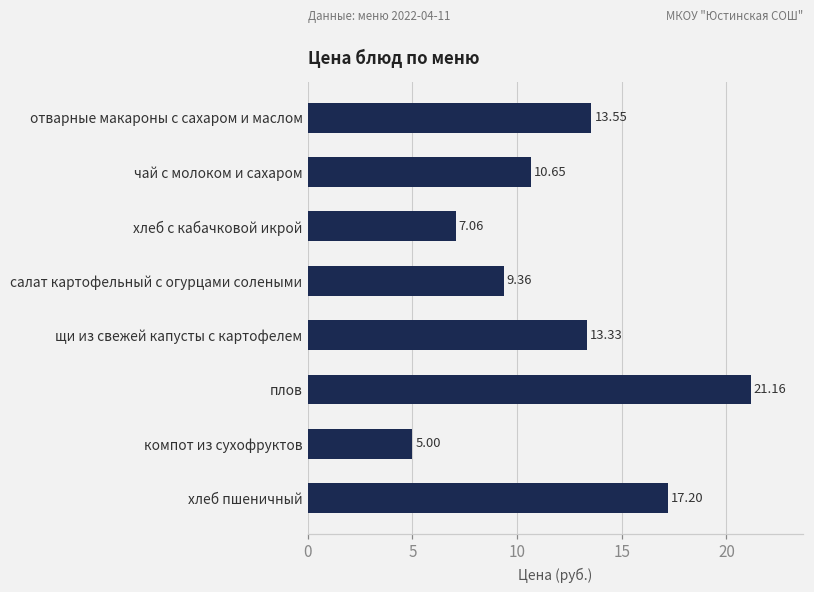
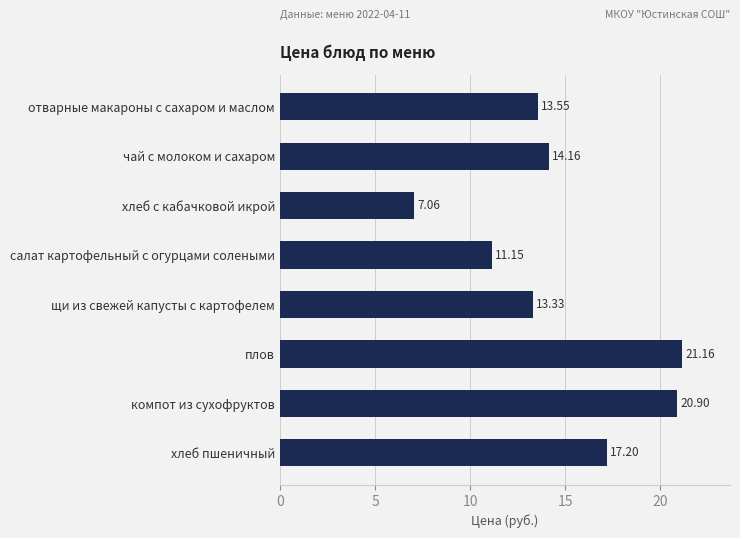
чай с молоком и сахаром: 10.65 -> 14.16
салат картофельный с огурцами солеными: 9.36 -> 11.15
компот из сухофруктов: 5.00 -> 20.90
